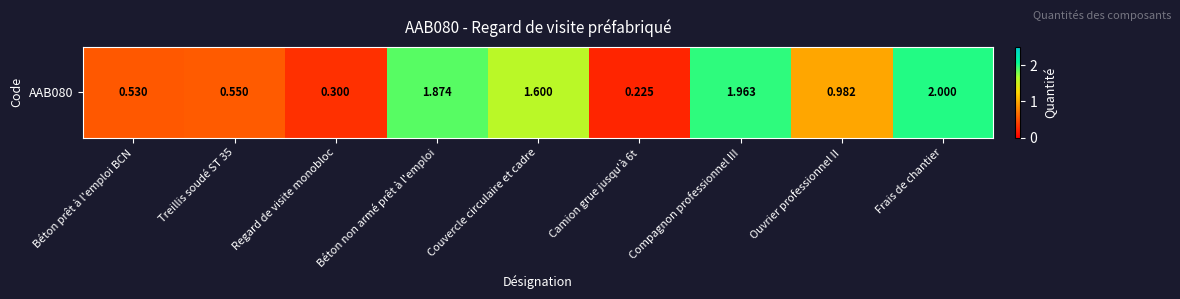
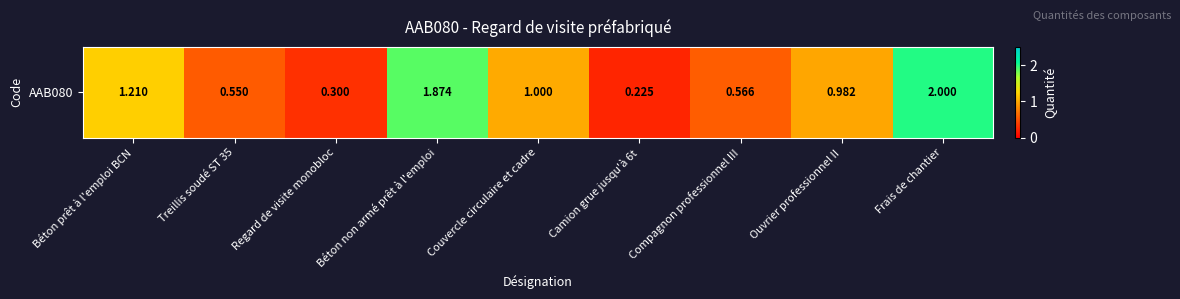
AAB080, Béton prêt à l'emploi BCN: 0.530 -> 1.210
AAB080, Couvercle circulaire et cadre: 1.600 -> 1.000
AAB080, Compagnon professionnel III: 1.963 -> 0.566
